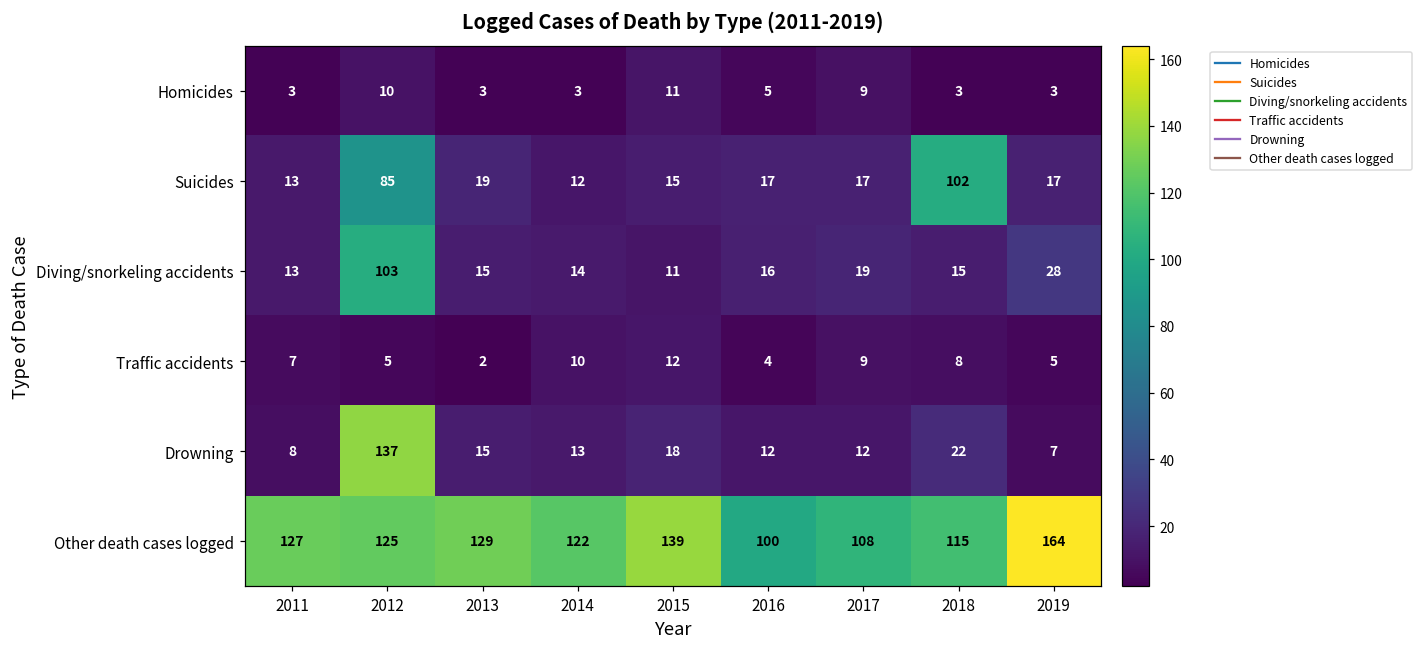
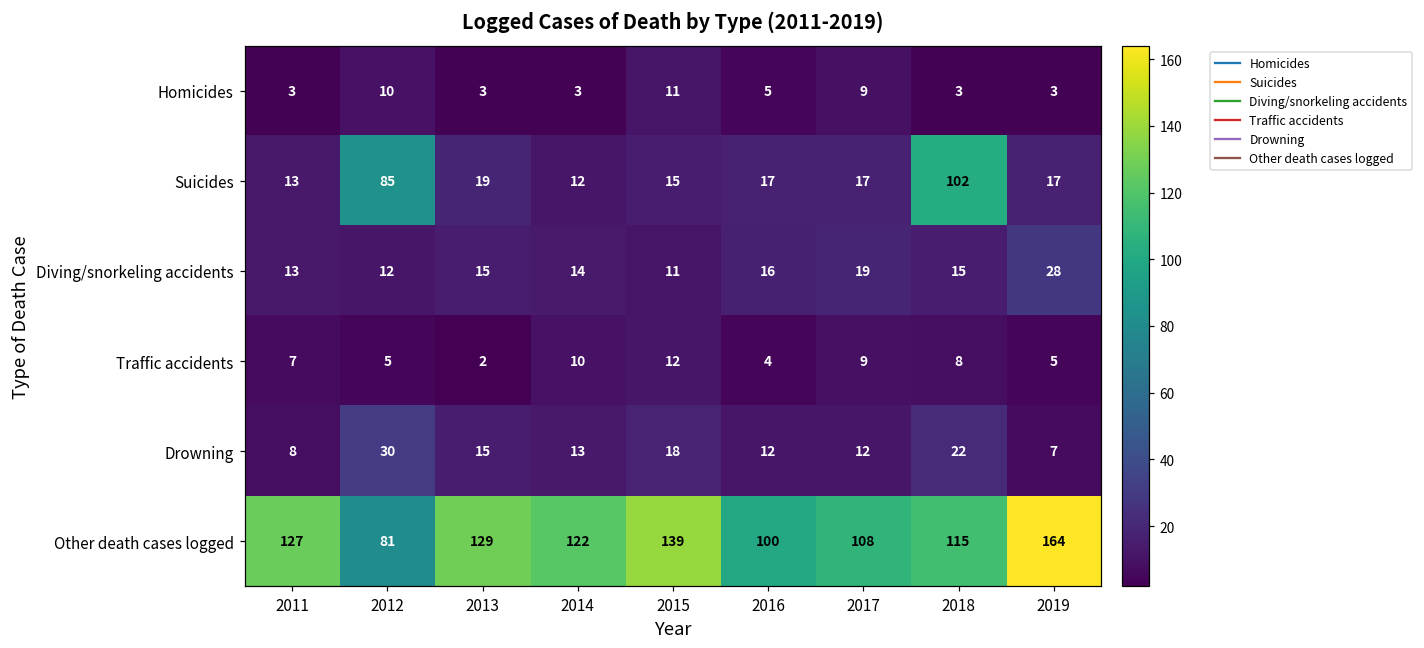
Diving/snorkeling accidents, 2012: 103 -> 12
Drowning, 2012: 137 -> 30
Other death cases logged, 2012: 125 -> 81
